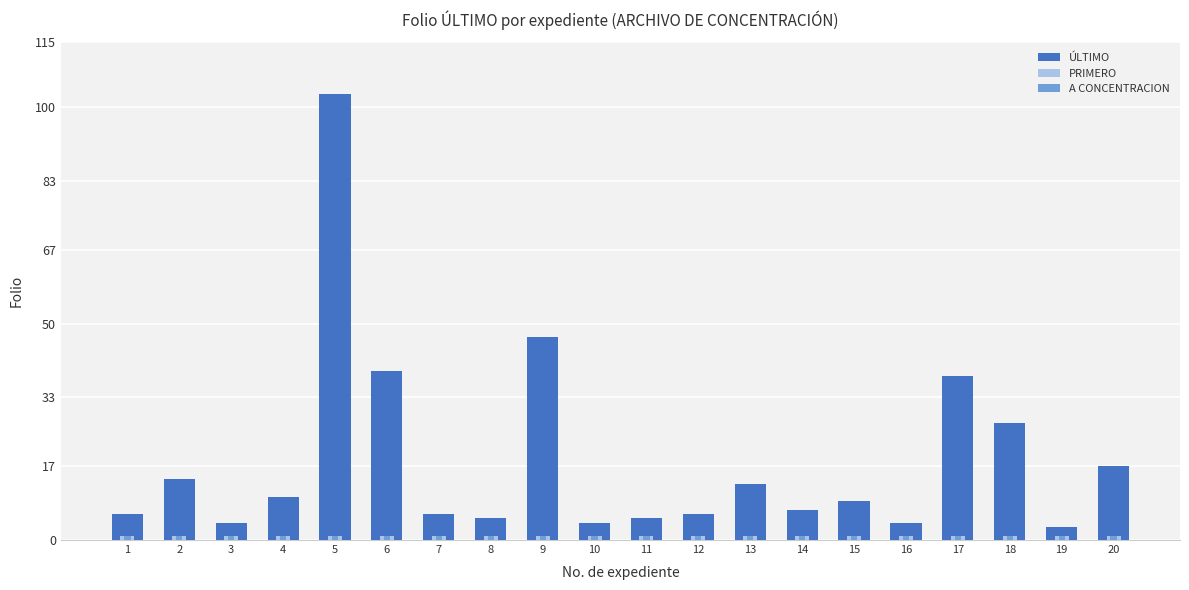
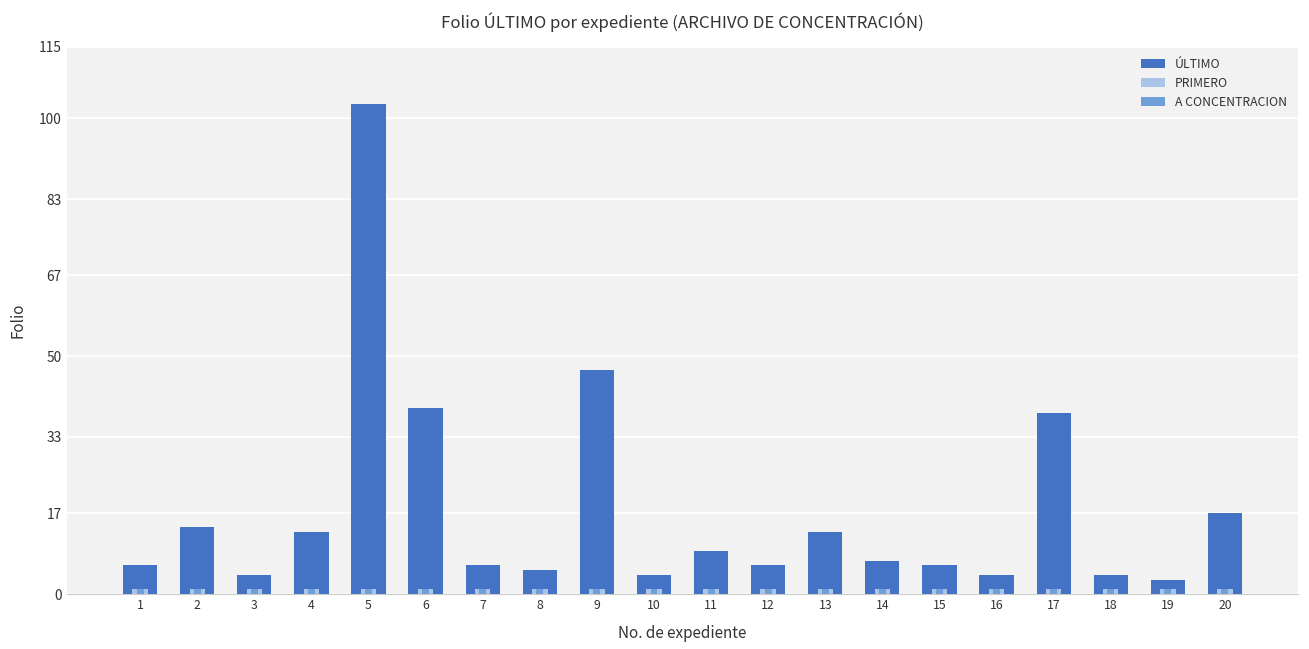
ÚLTIMO, 4: 10 -> 13
ÚLTIMO, 11: 5 -> 9
ÚLTIMO, 15: 9 -> 6
ÚLTIMO, 18: 27 -> 4
